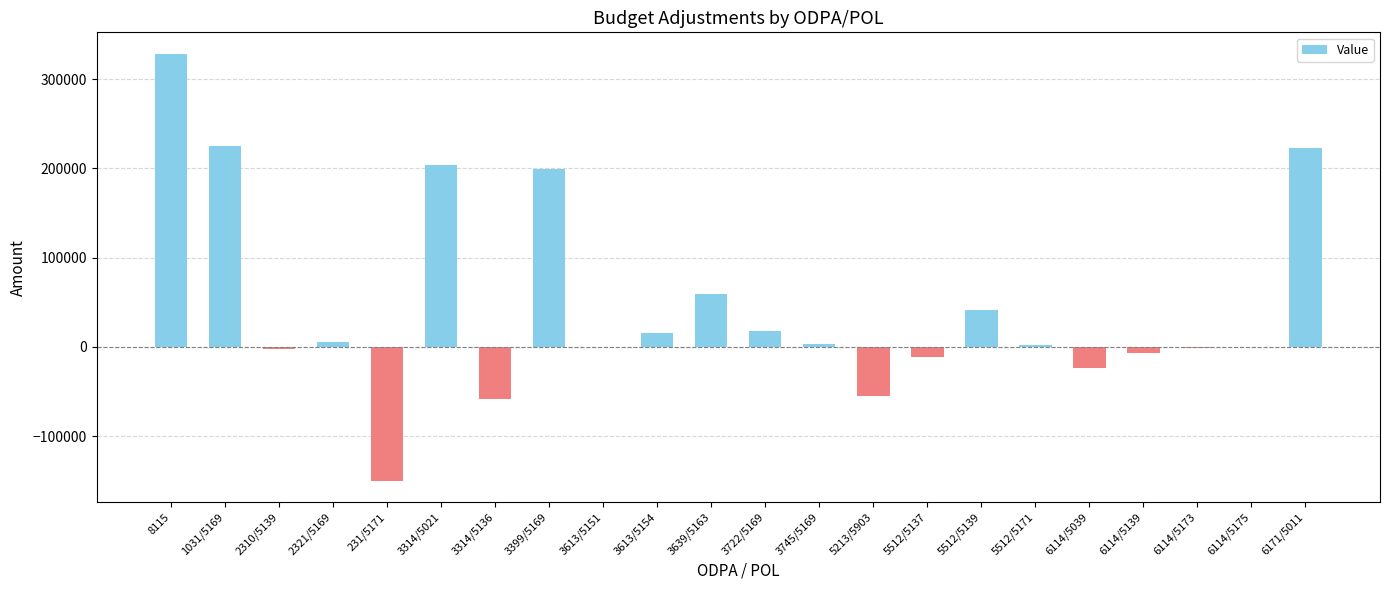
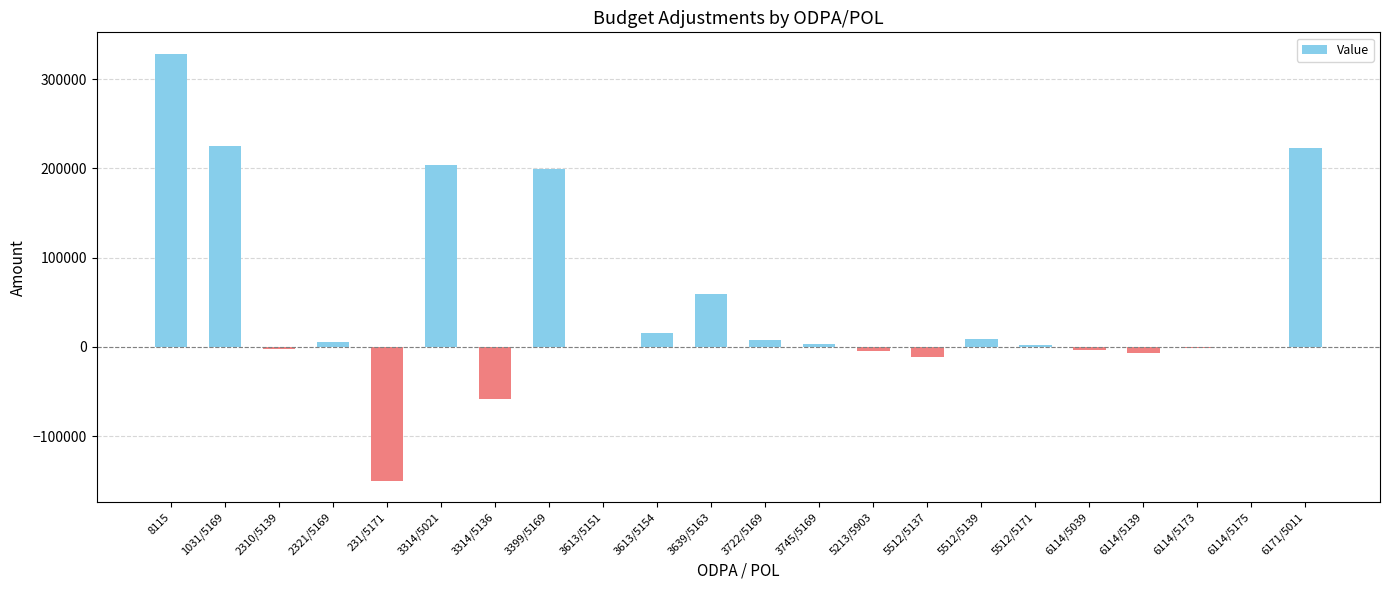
3722/5169: 20000 -> 10000
5213/5903: -60000 -> -10000
5512/5139: 40000 -> 10000
6114/5039: -20000 -> 0
